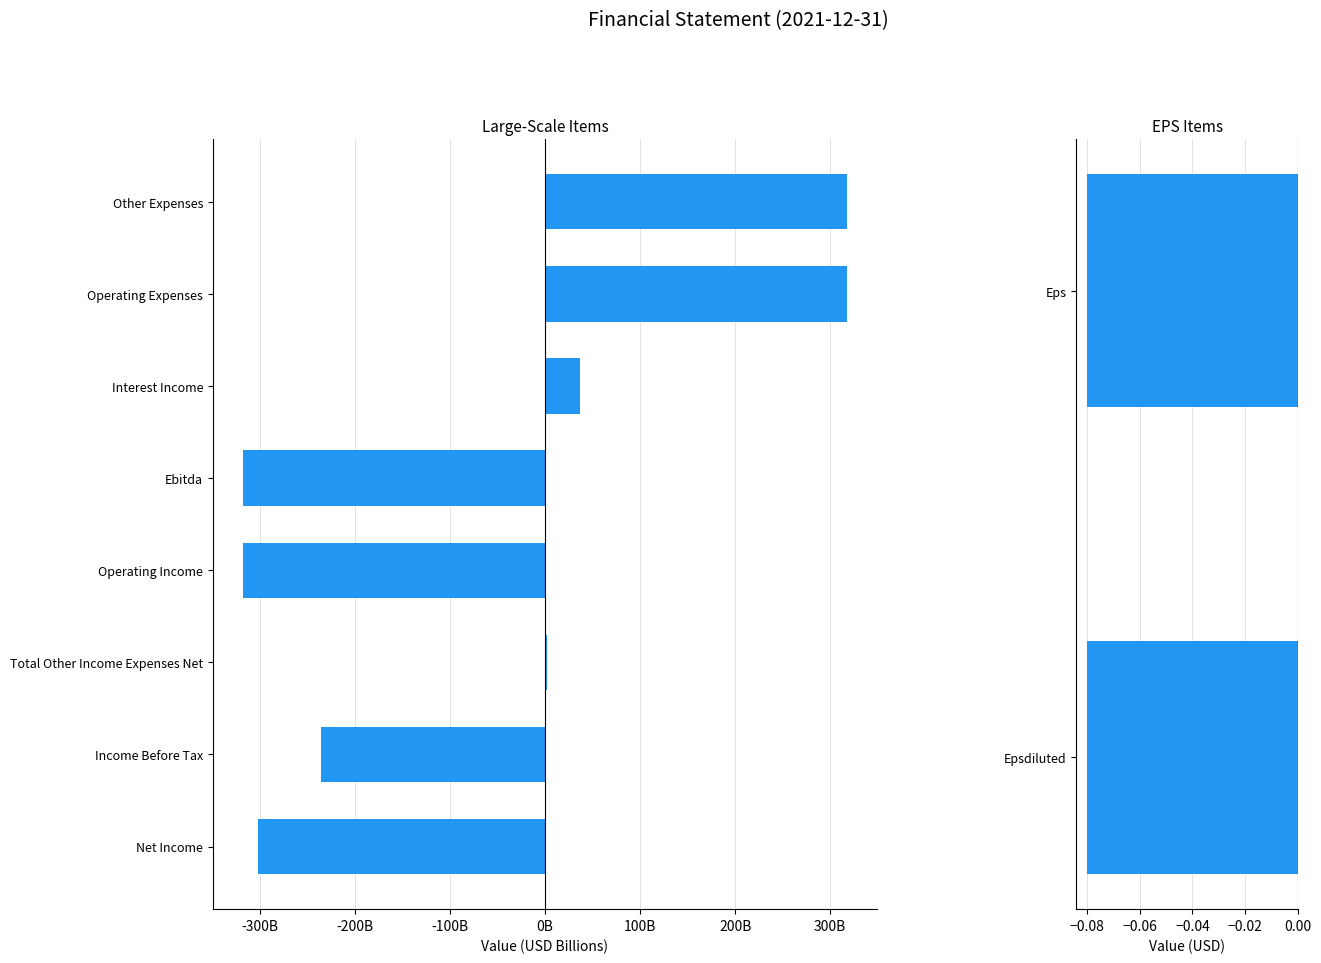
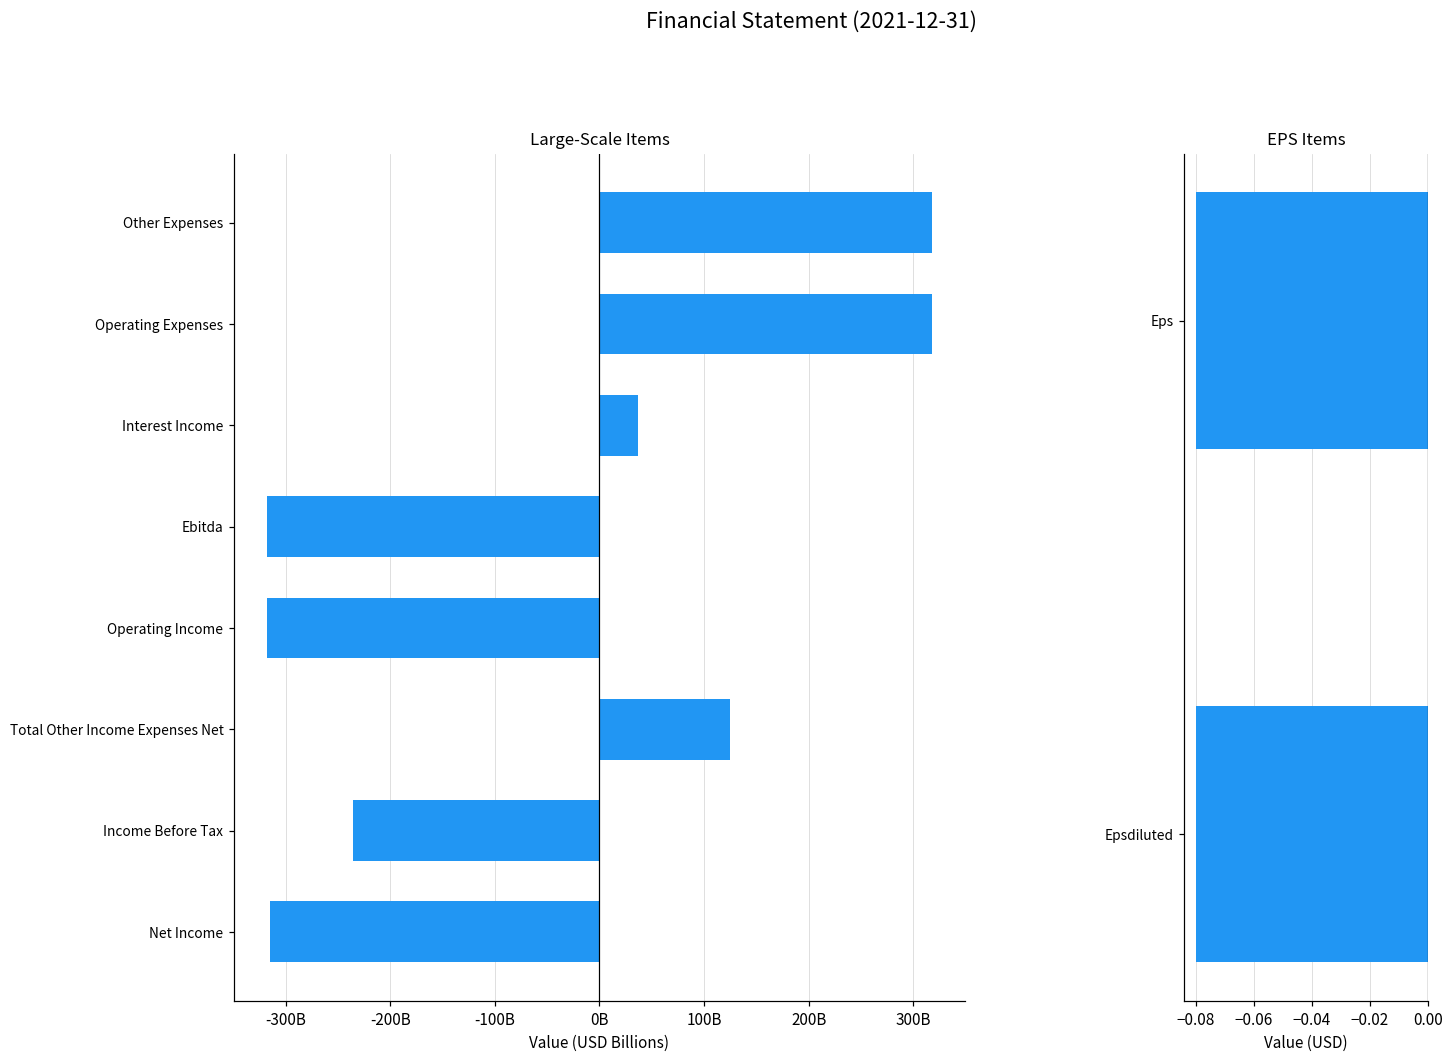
Large-Scale Items, Total Other Income Expenses Net: 0 -> 130000000000
Large-Scale Items, Net Income: -300000000000 -> -310000000000
